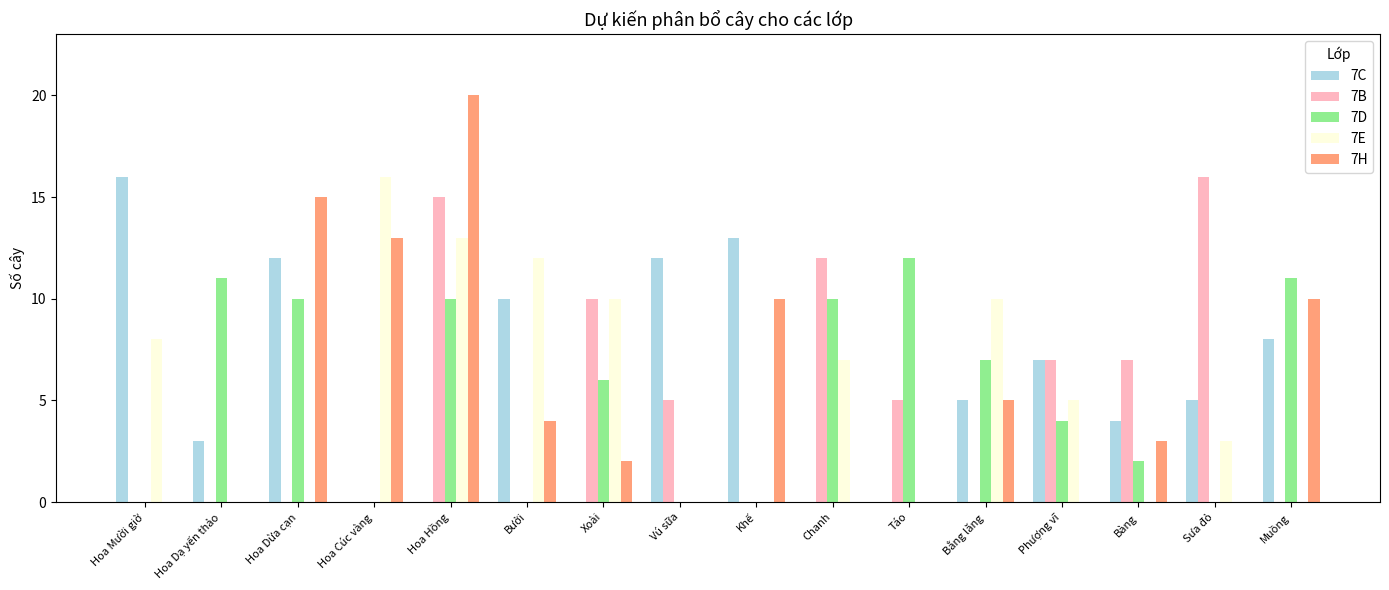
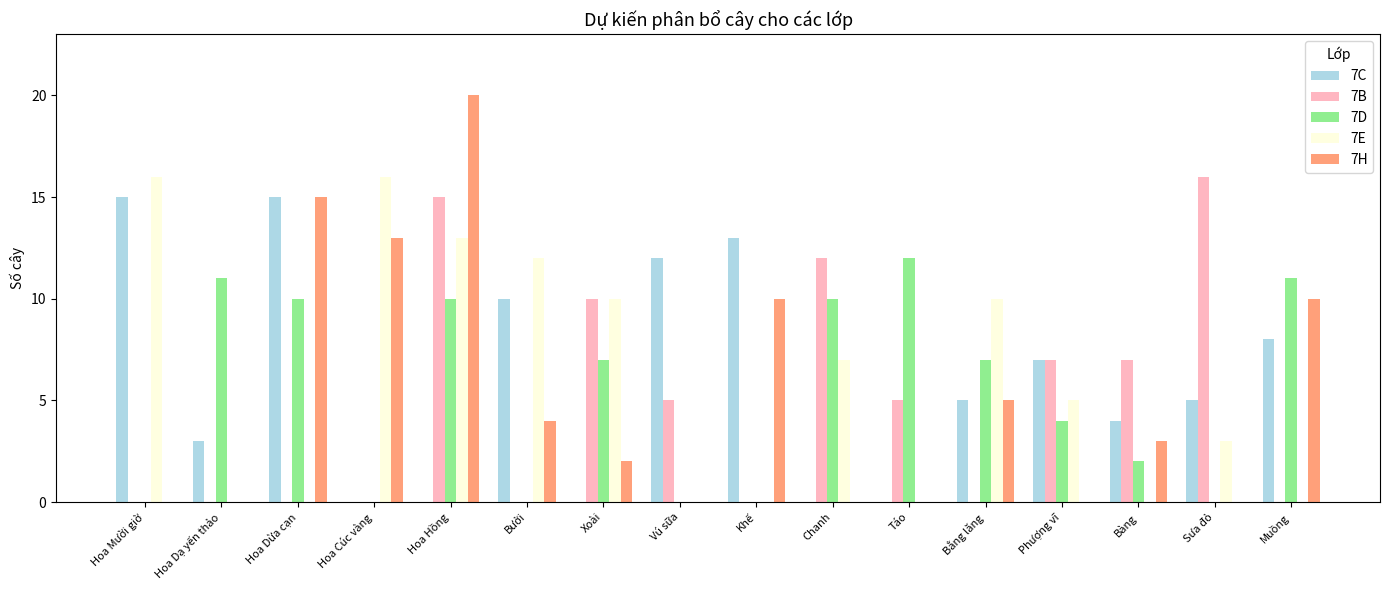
7C, Hoa Mười giờ: 16 -> 15
7E, Hoa Mười giờ: 8 -> 16
7C, Hoa Dừa cạn: 12 -> 15
7D, Xoài: 6 -> 7
